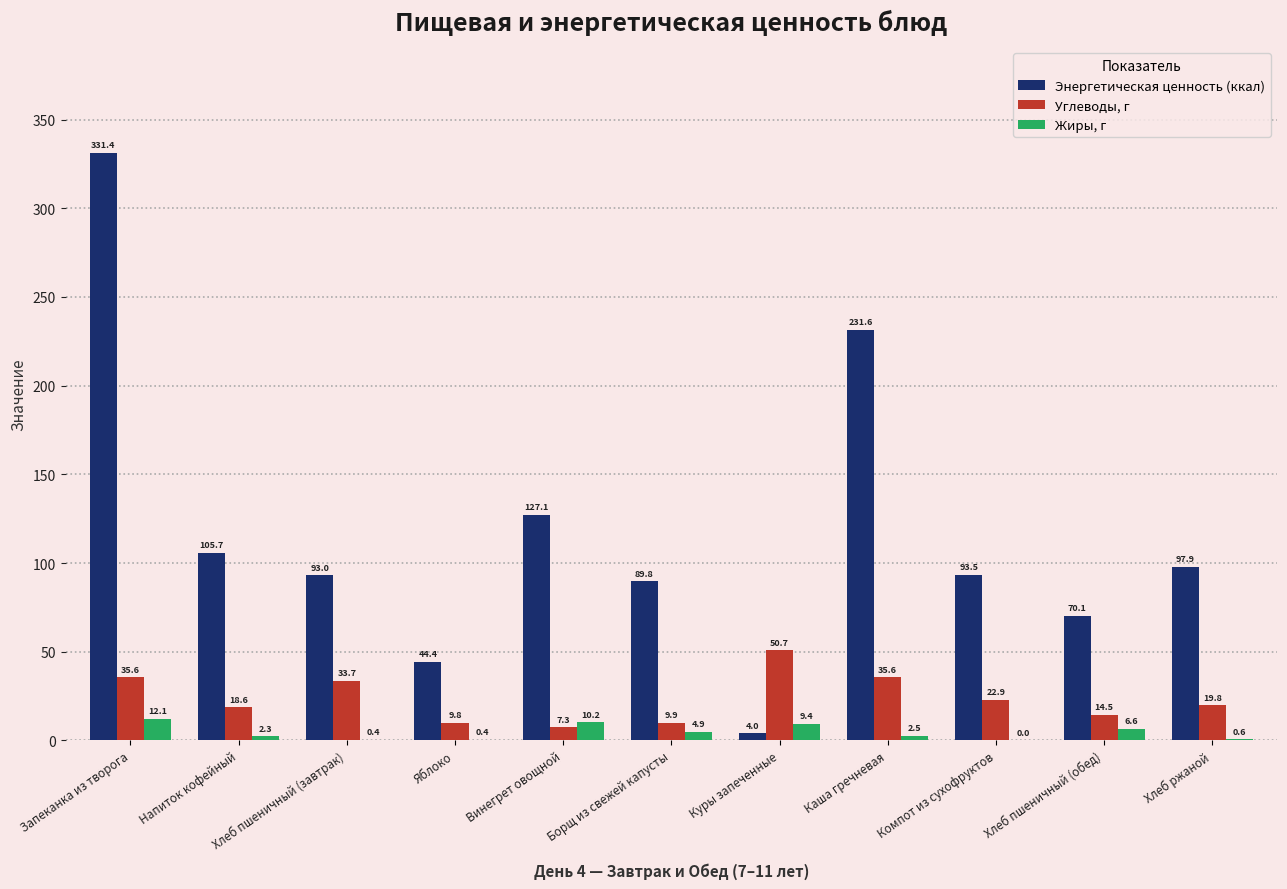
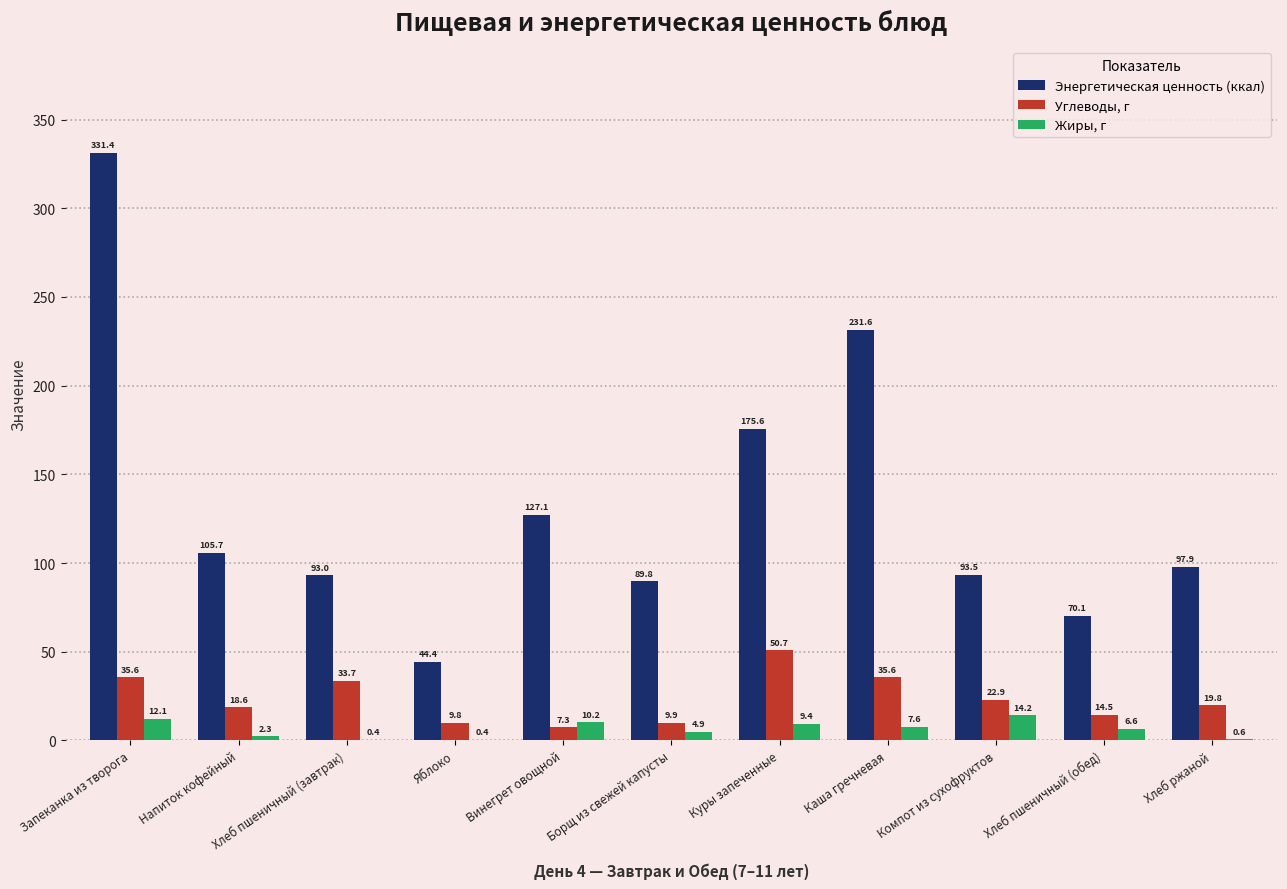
Энергетическая ценность (ккал), Куры запеченные: 4.0 -> 175.6
Жиры, г, Каша гречневая: 2.5 -> 7.6
Жиры, г, Компот из сухофруктов: 0.0 -> 14.2
